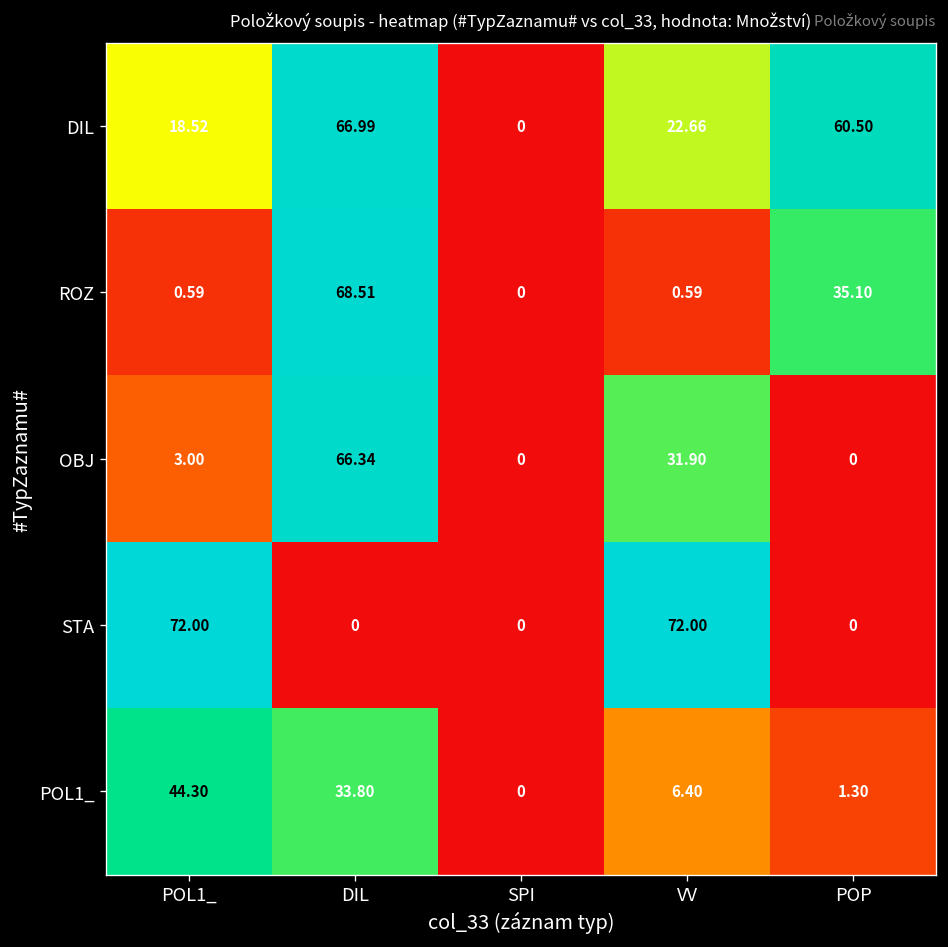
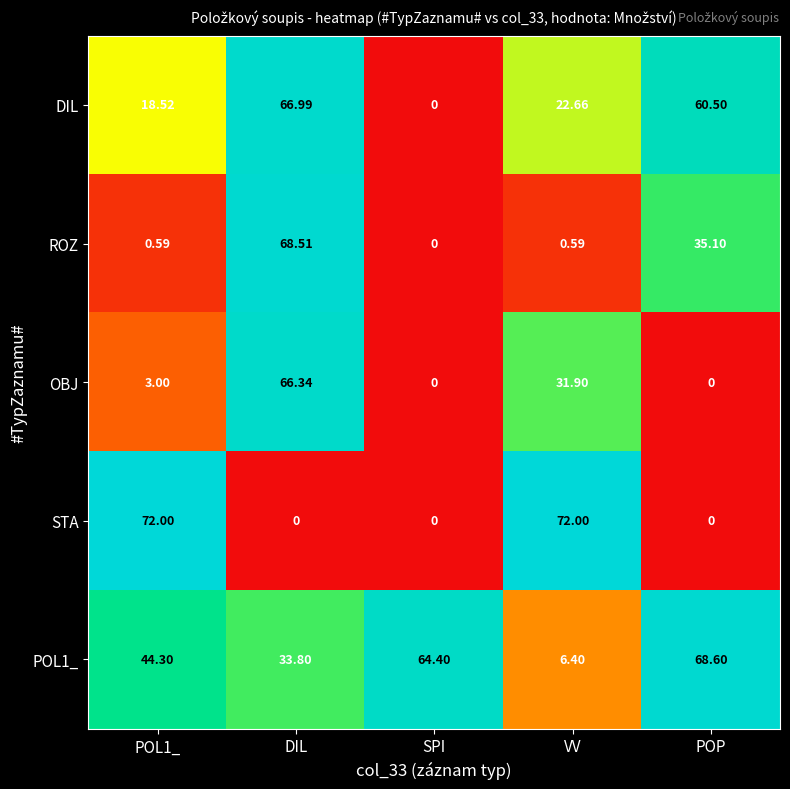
POL1_, SPI: 0 -> 64.40
POL1_, POP: 1.30 -> 68.60
